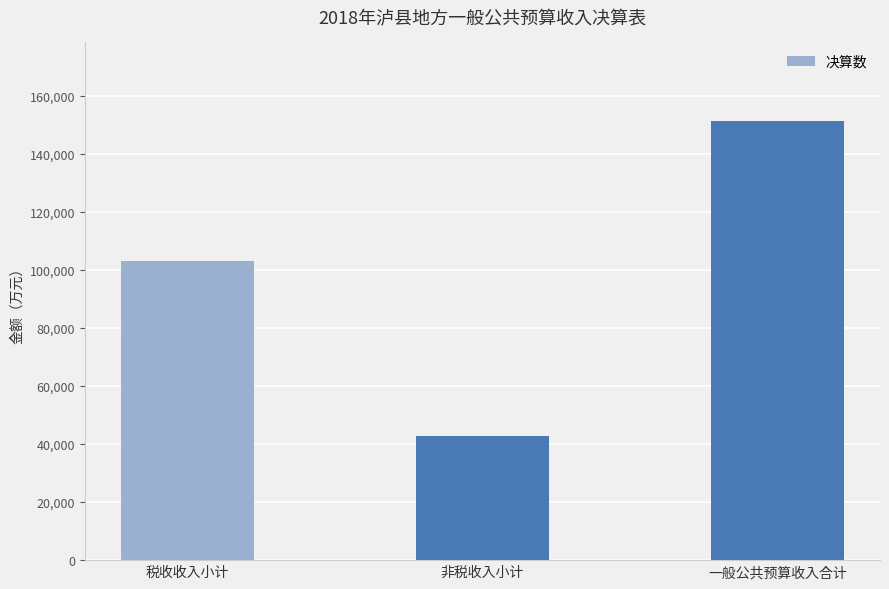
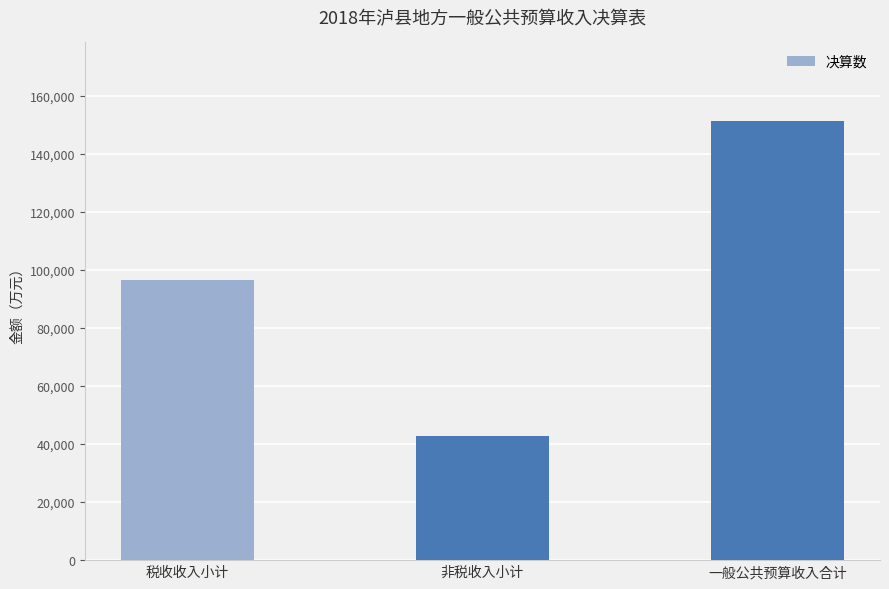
税收收入小计: 103,000 -> 96,000
